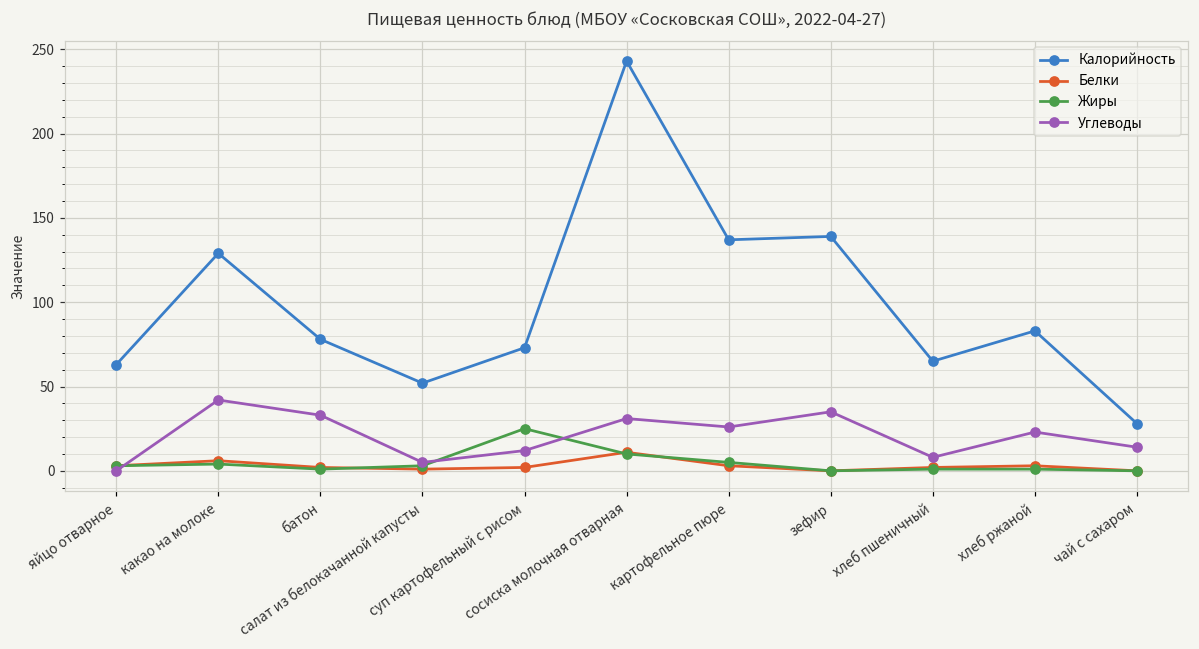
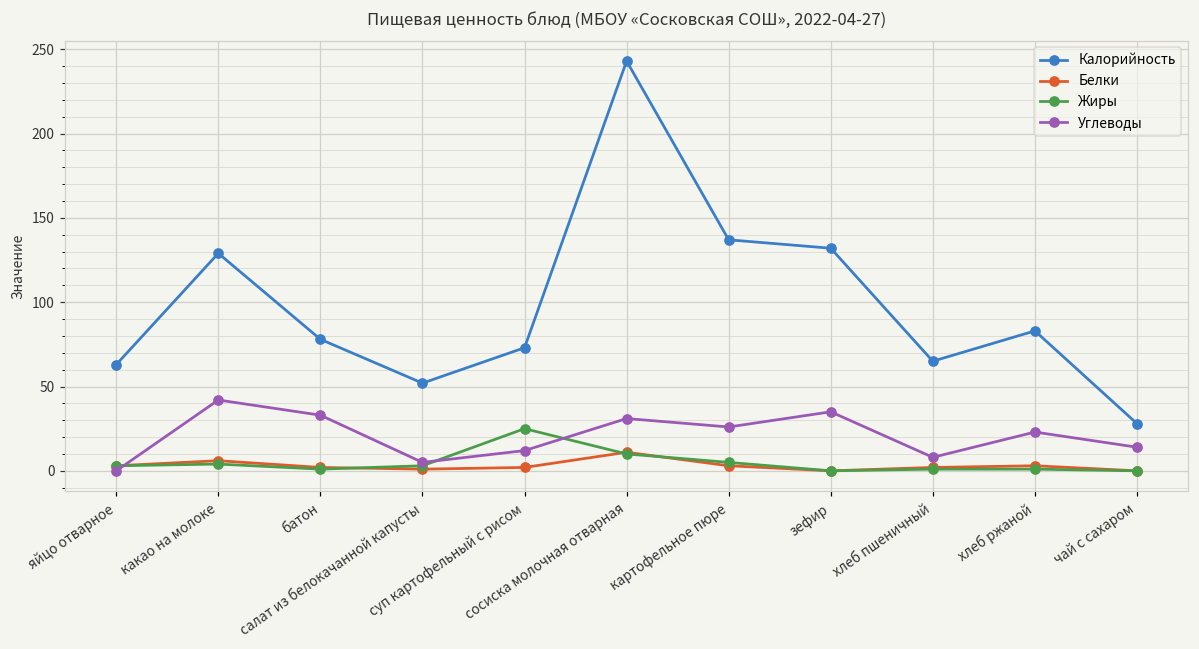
Калорийность, зефир: 139 -> 132
